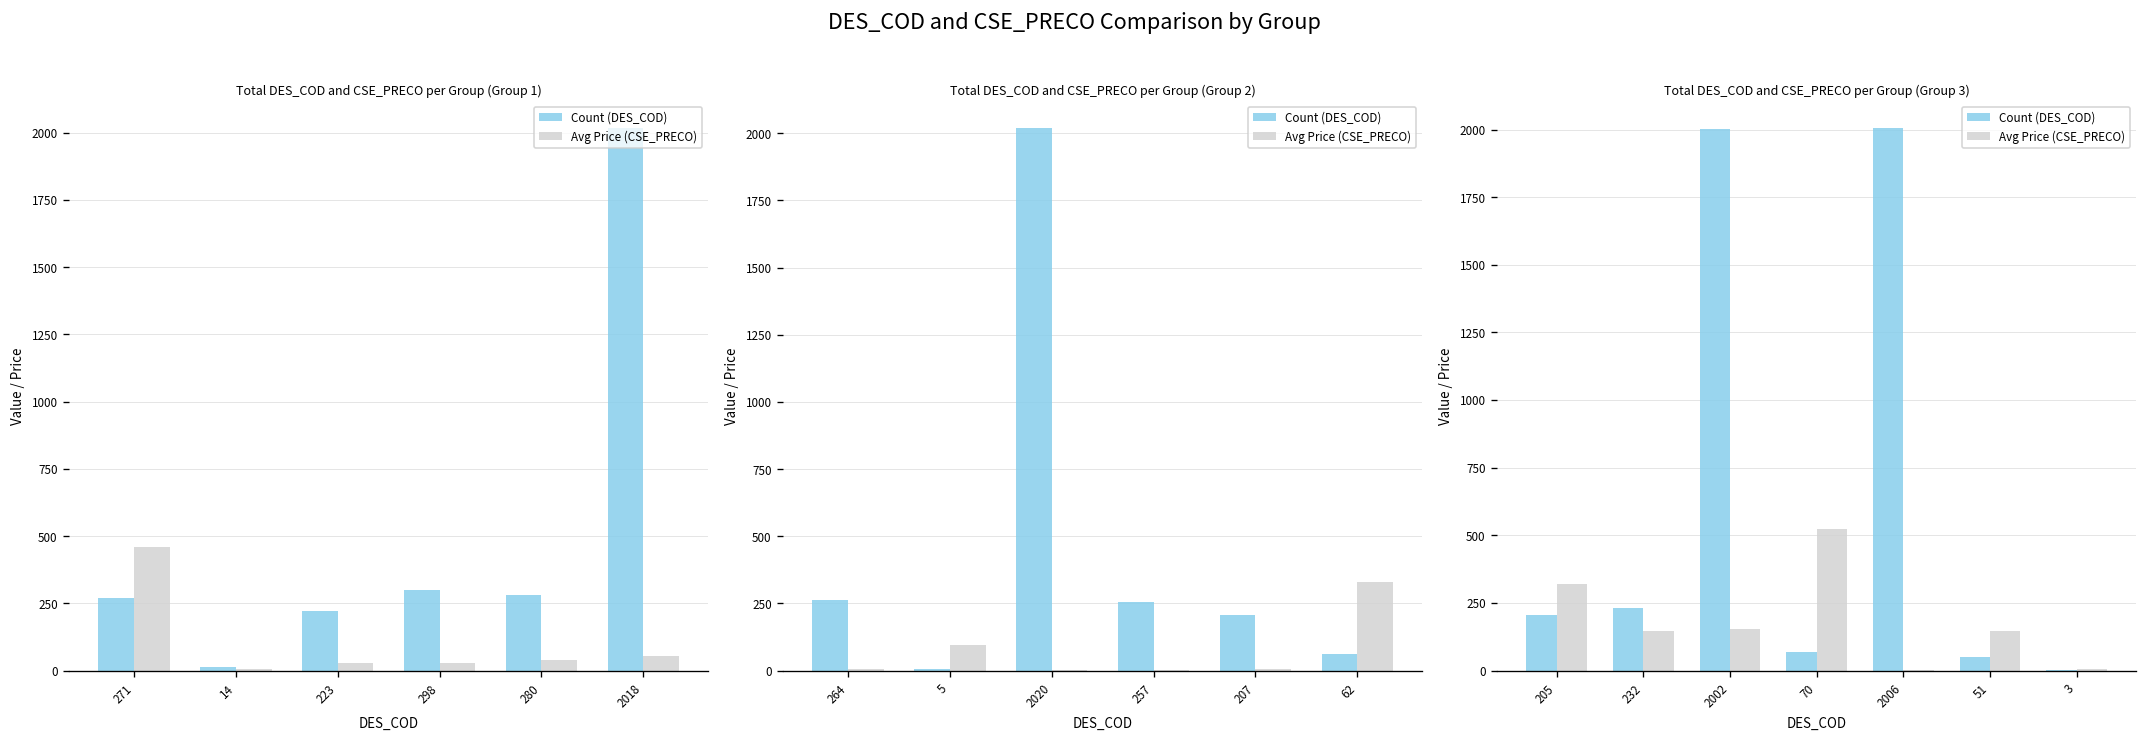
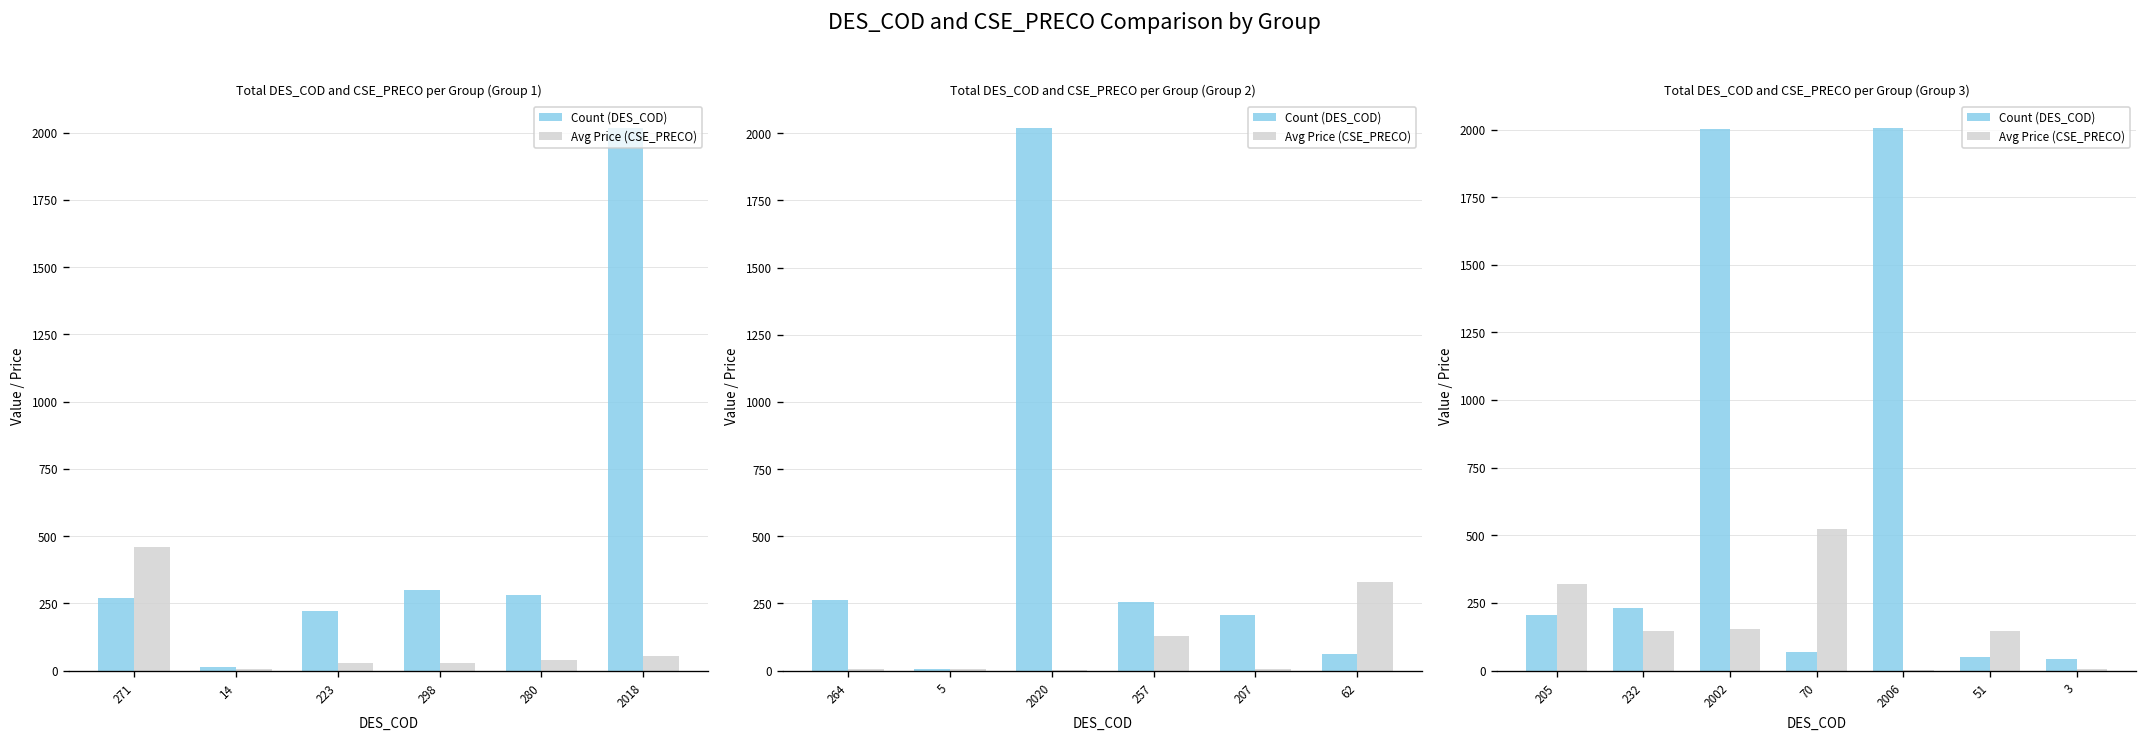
Total DES_COD and CSE_PRECO per Group (Group 2), Avg Price (CSE_PRECO), 5: 90 -> 0
Total DES_COD and CSE_PRECO per Group (Group 2), Avg Price (CSE_PRECO), 257: 0 -> 130
Total DES_COD and CSE_PRECO per Group (Group 3), Count (DES_COD), 3: 0 -> 40
